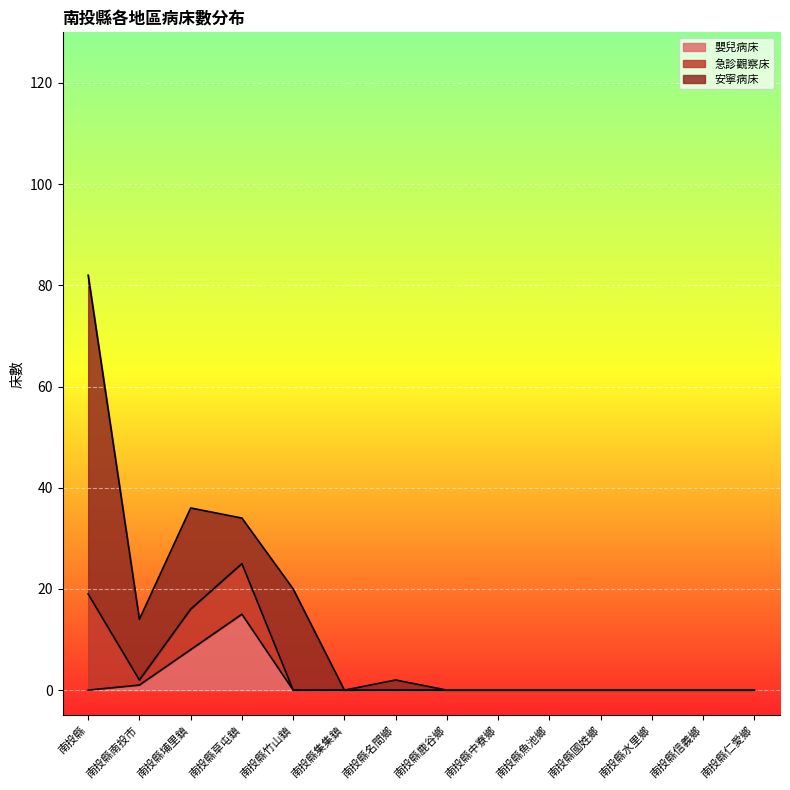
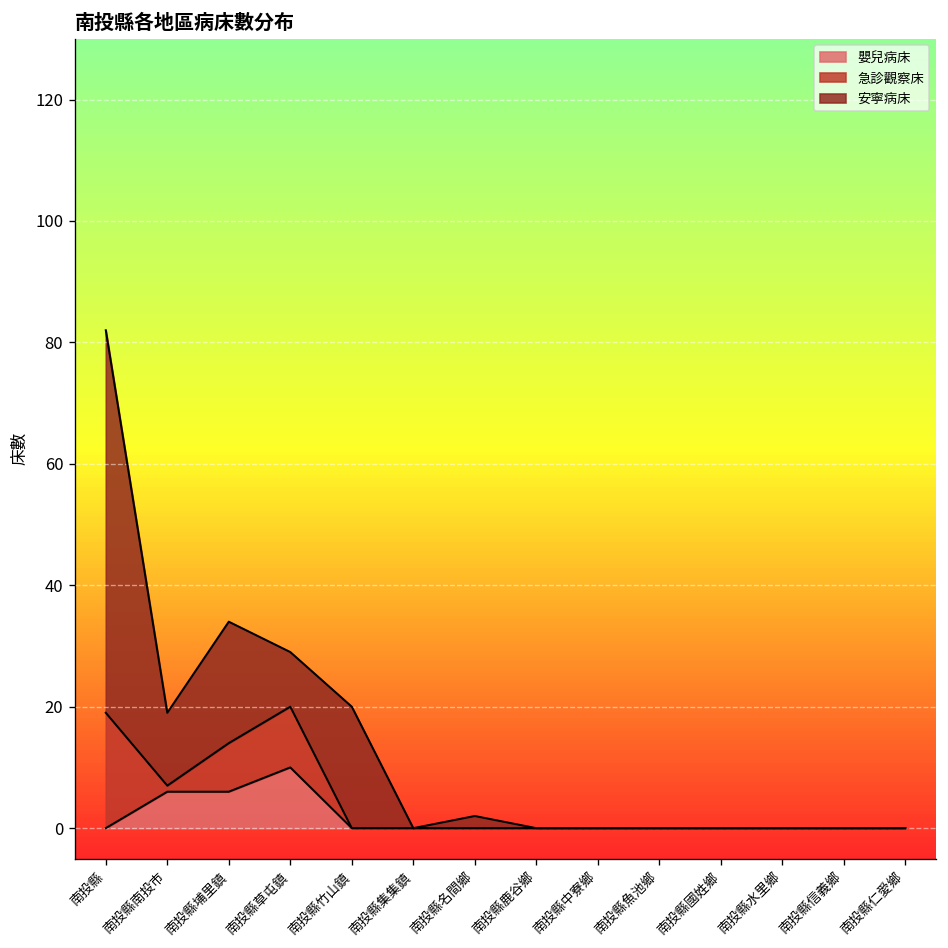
嬰兒病床, 南投縣南投市: 1 -> 6
嬰兒病床, 南投縣埔里鎮: 8 -> 6
嬰兒病床, 南投縣草屯鎮: 15 -> 10
